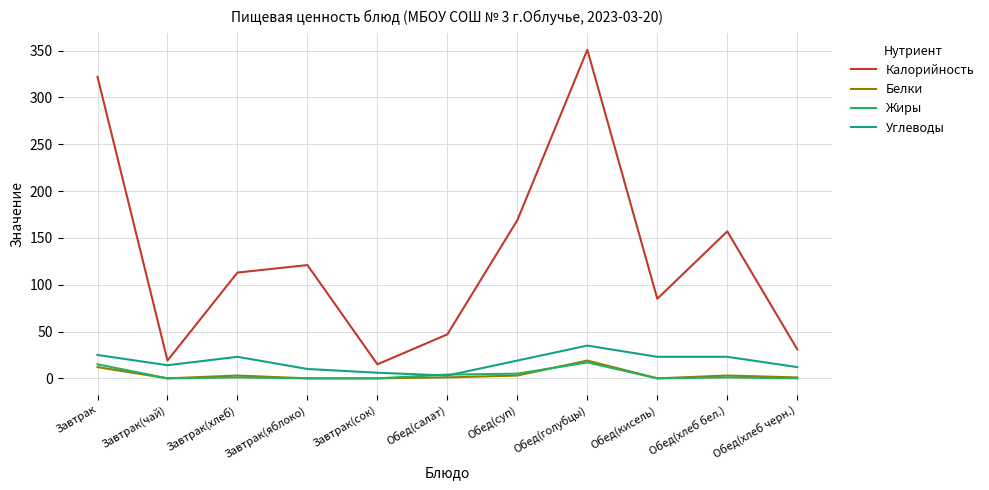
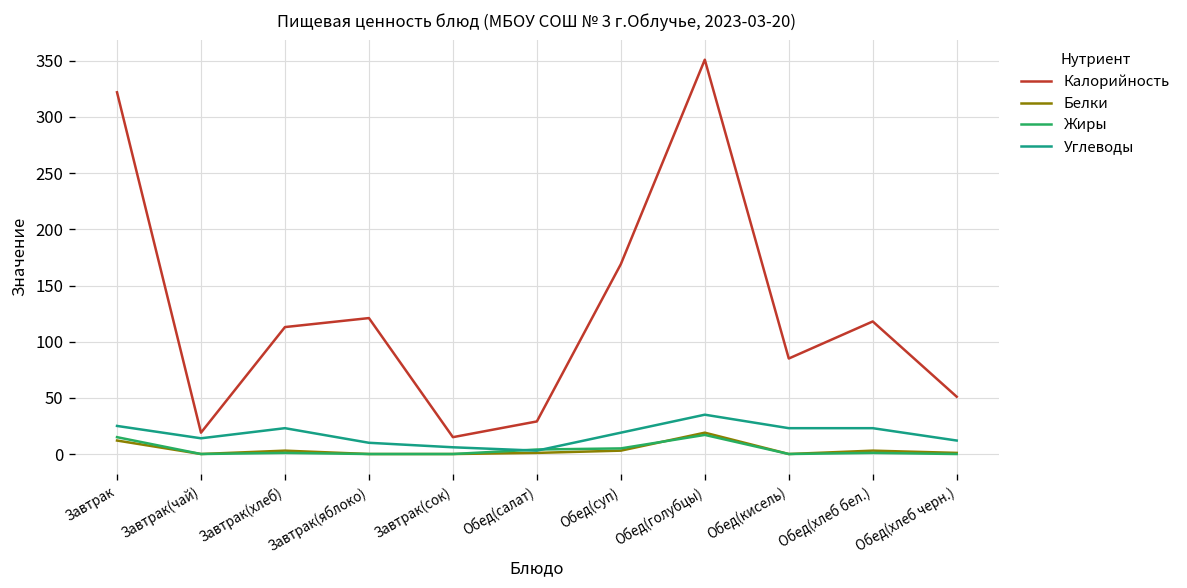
Калорийность, Обед(салат): 50 -> 30
Калорийность, Обед(хлеб бел.): 160 -> 120
Калорийность, Обед(хлеб черн.): 30 -> 50
